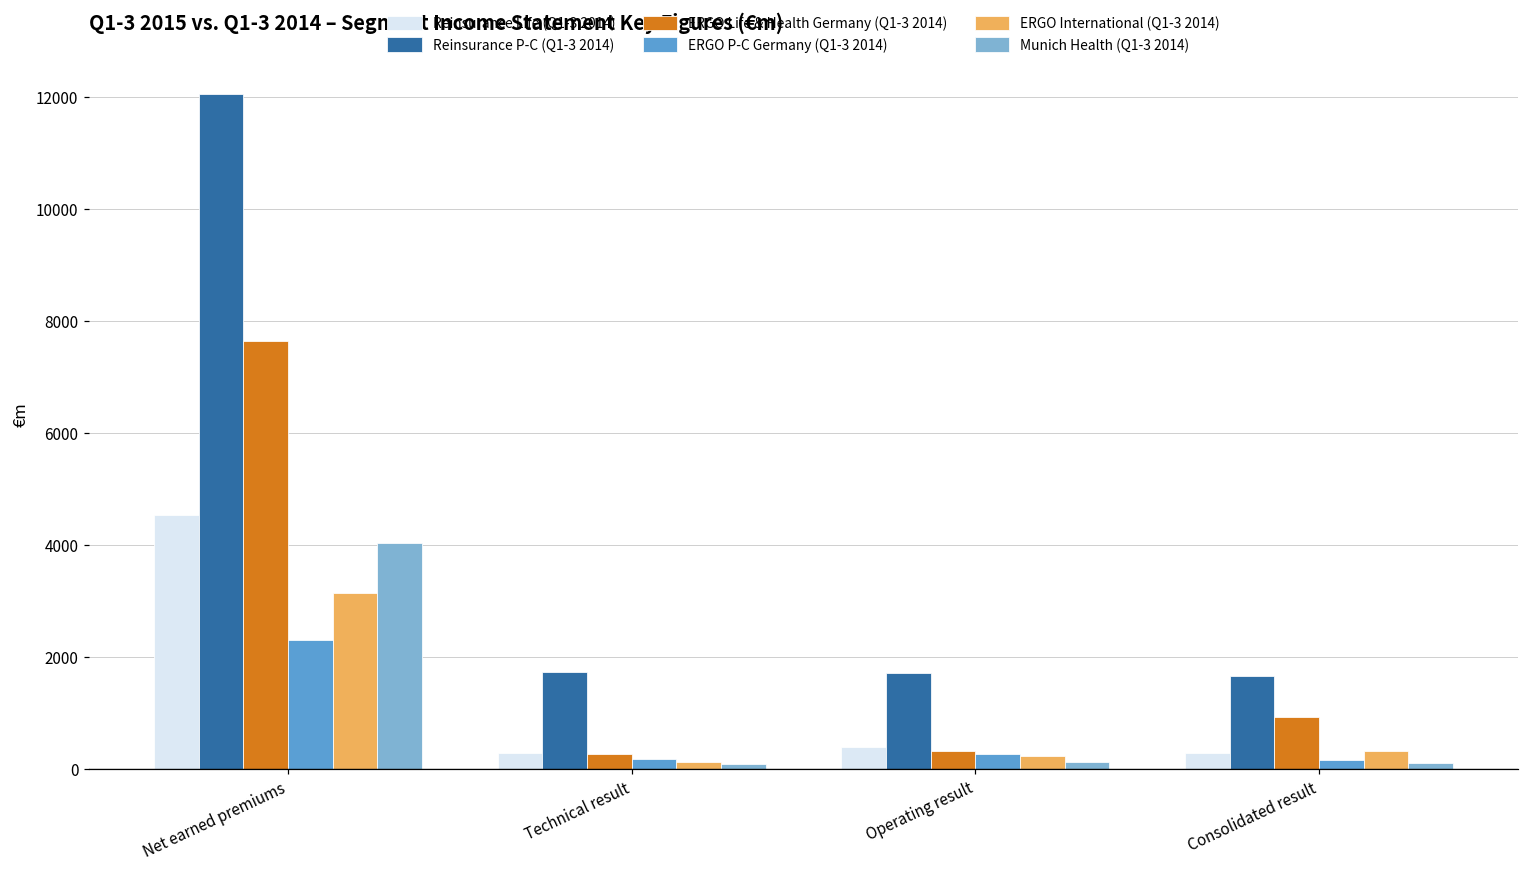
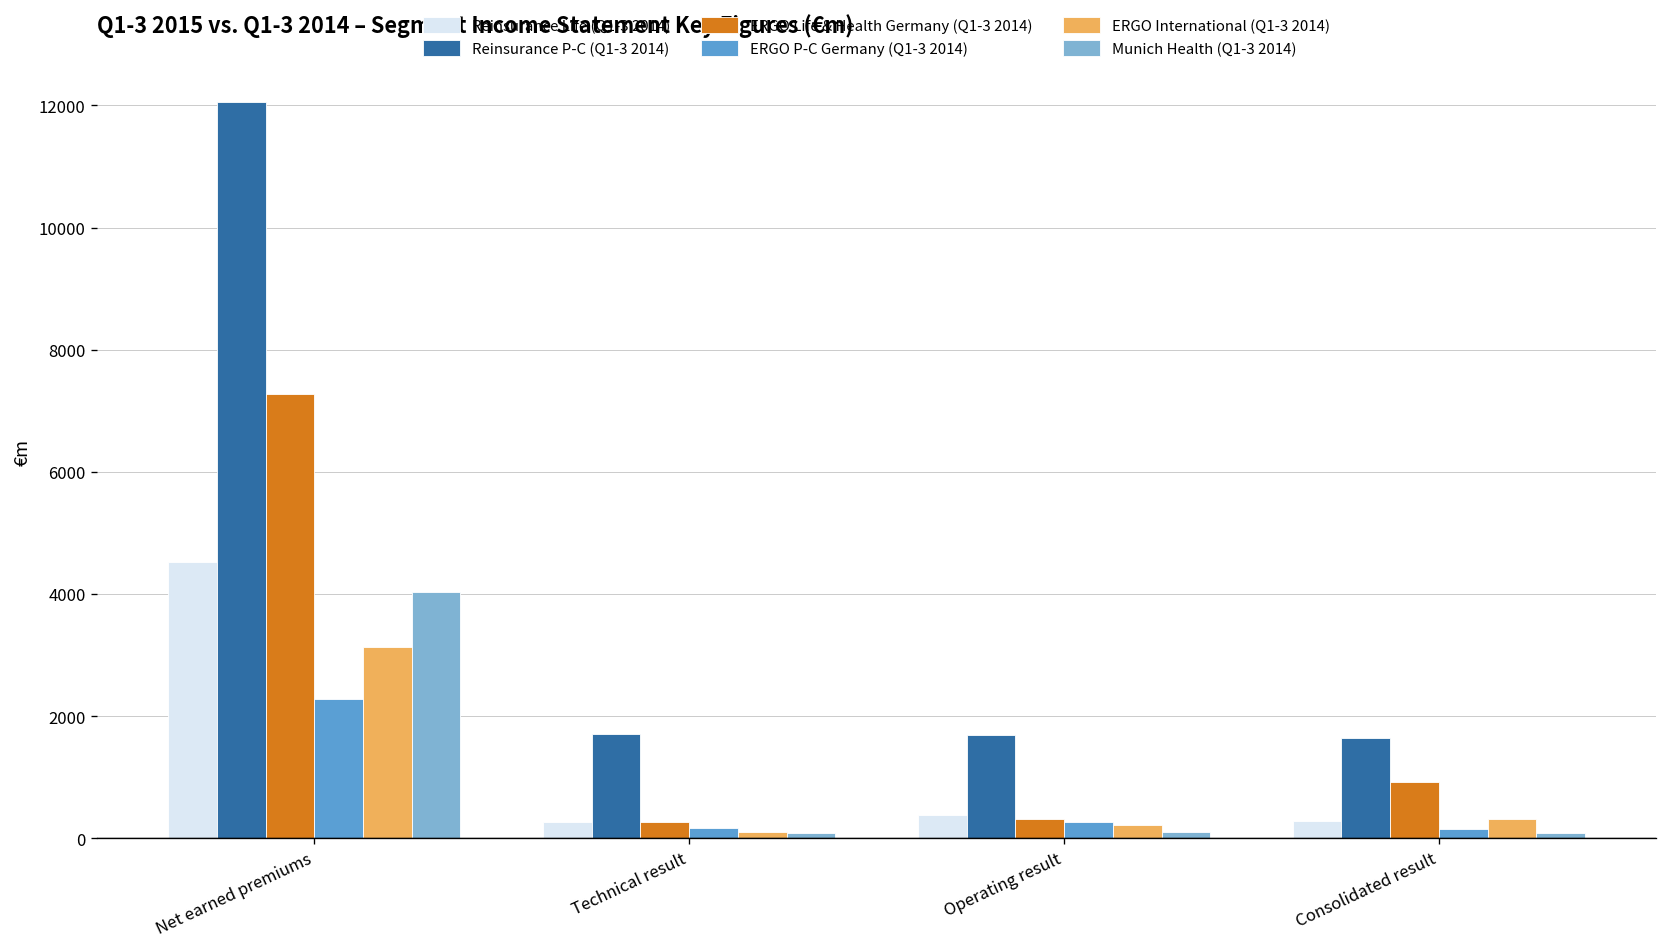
ERGO Life & Health Germany (Q1-3 2014), Net earned premiums: 7600 -> 7300
